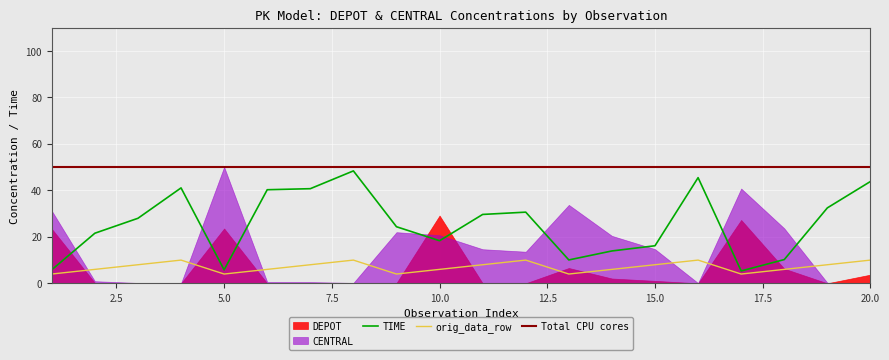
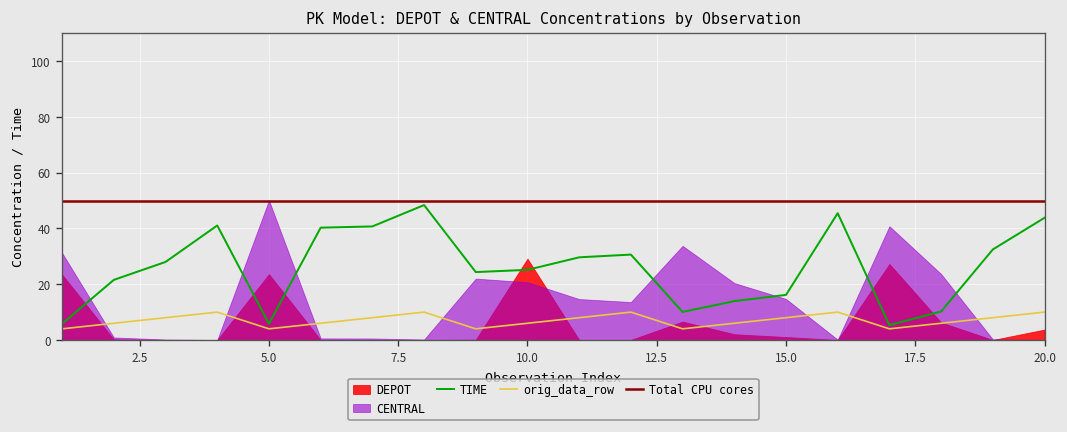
TIME, 10.0: 18 -> 25
